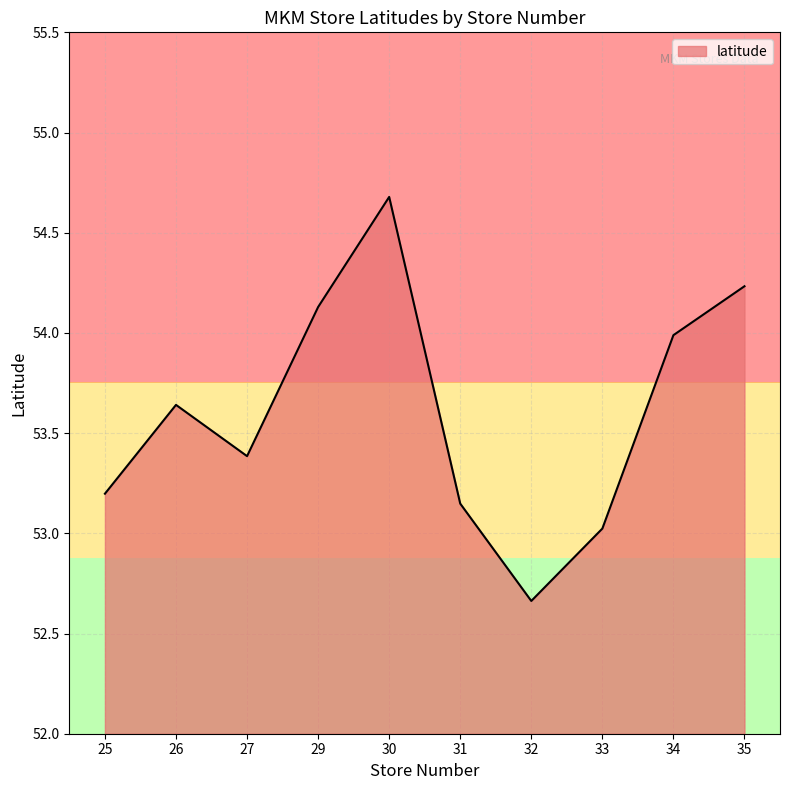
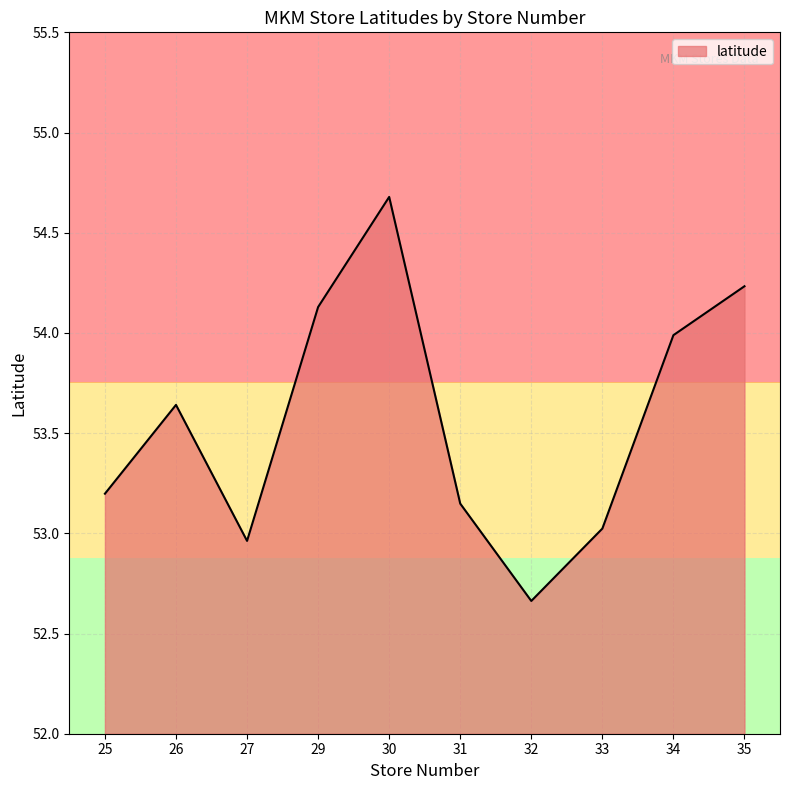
27: 53.39 -> 52.96
